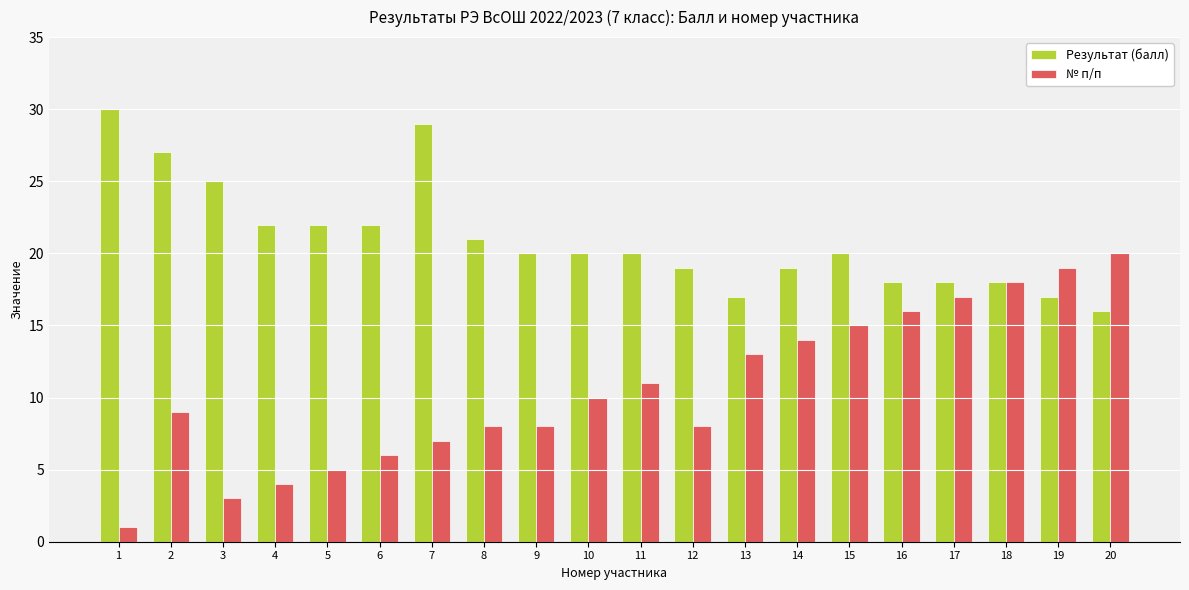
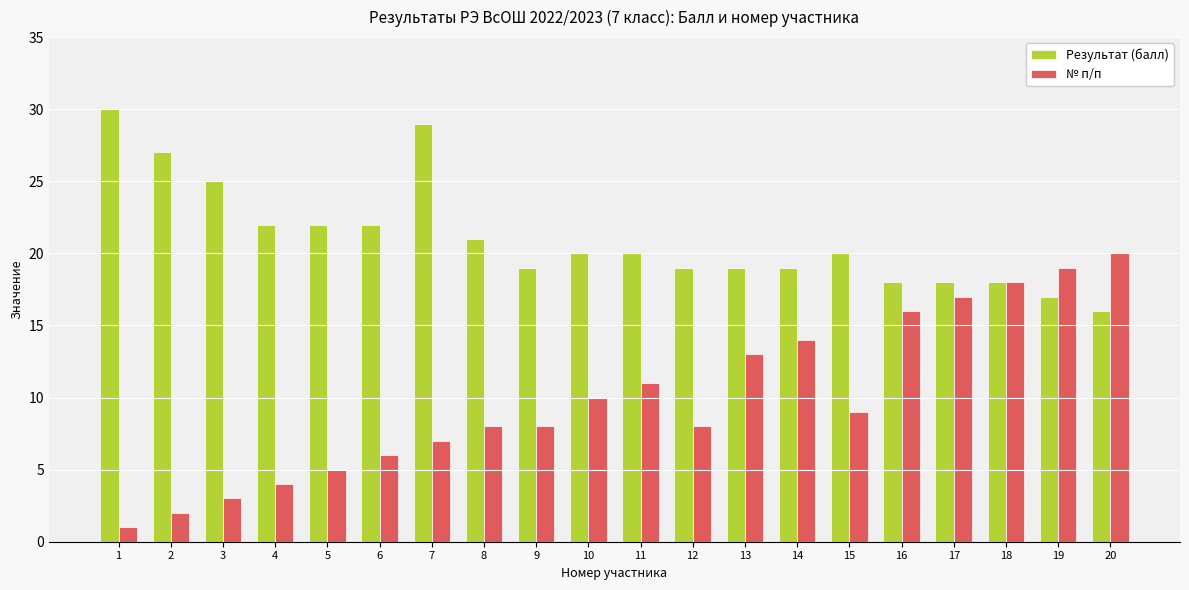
№ п/п, 2: 9 -> 2
Результат (балл), 9: 20 -> 19
Результат (балл), 13: 17 -> 19
№ п/п, 15: 15 -> 9
